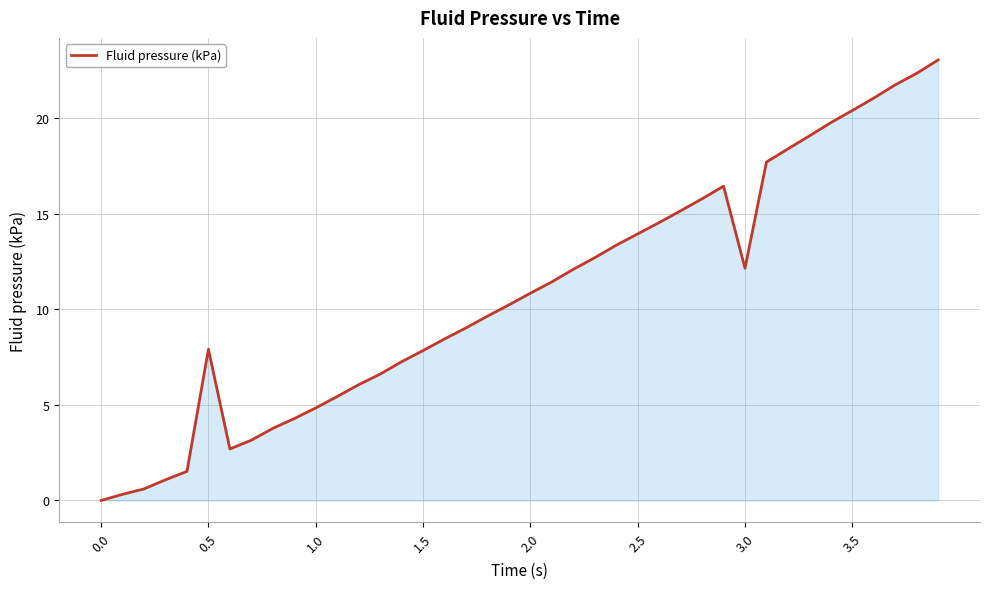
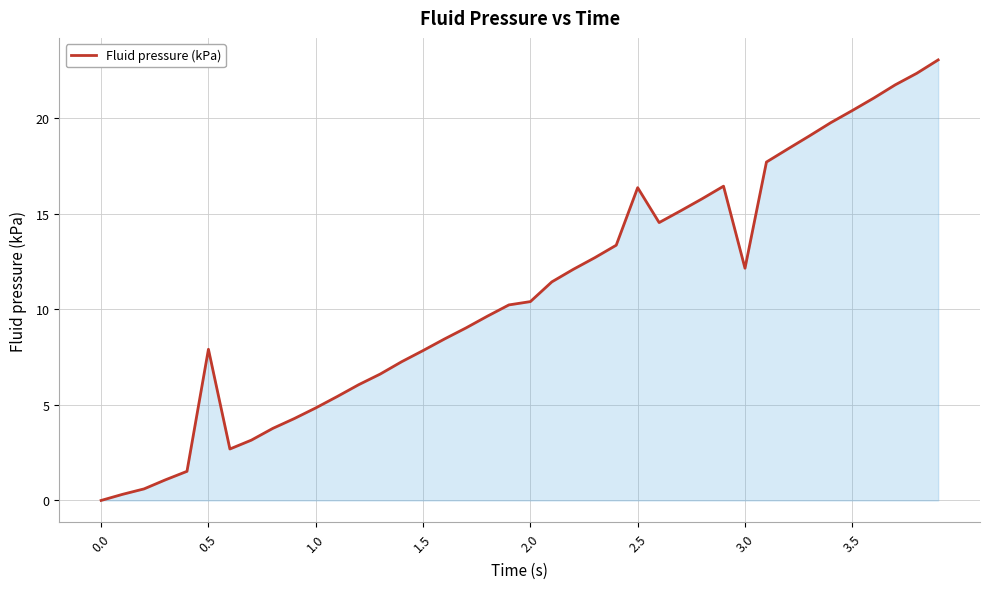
2.0: 10.8 -> 10.4
2.5: 14.0 -> 16.4
